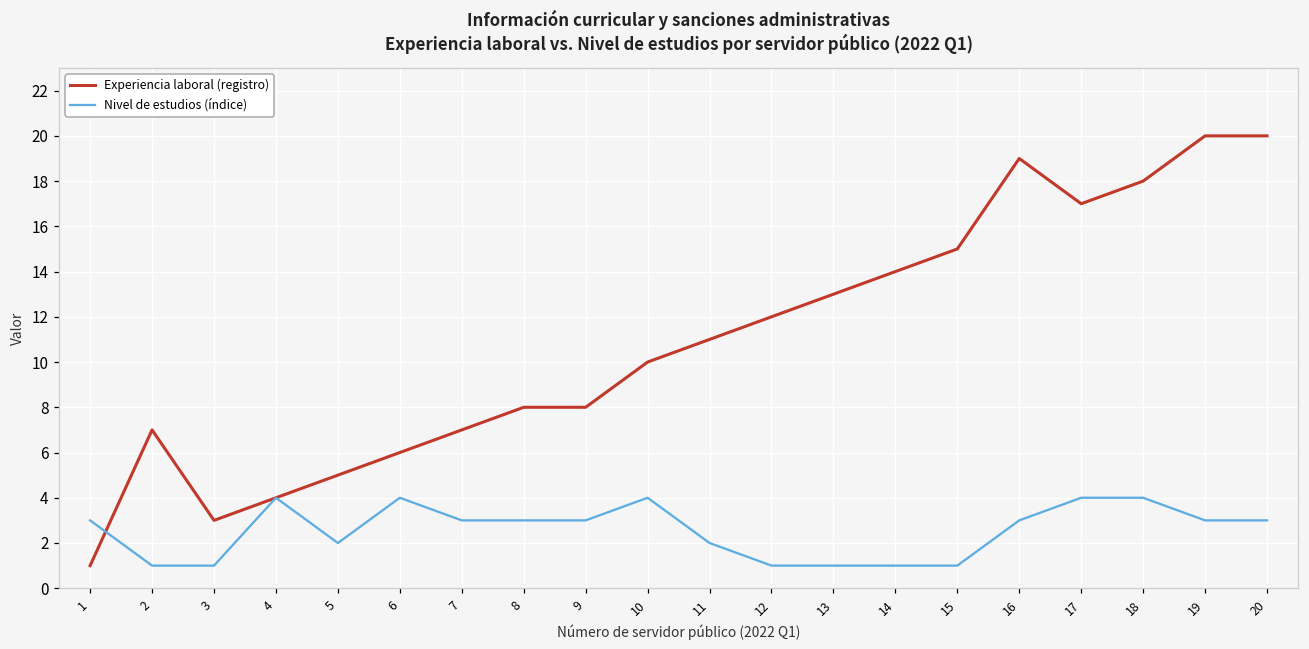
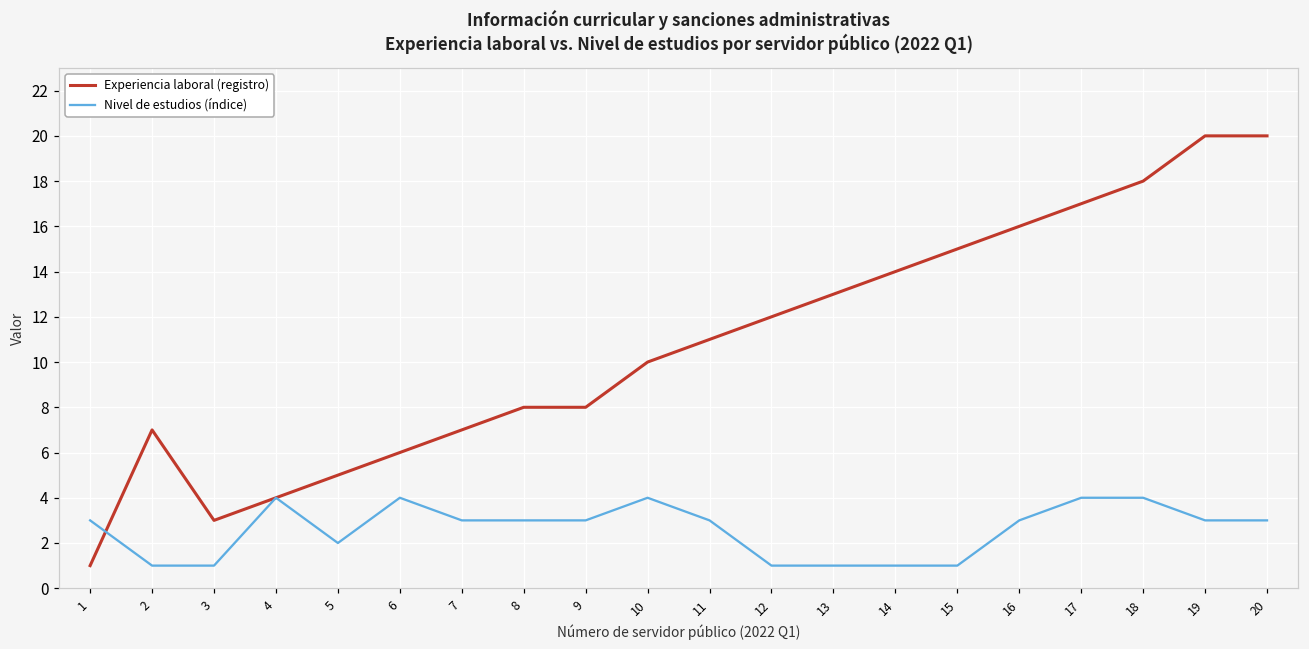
Nivel de estudios (índice), 11: 2 -> 3
Experiencia laboral (registro), 16: 19 -> 16
